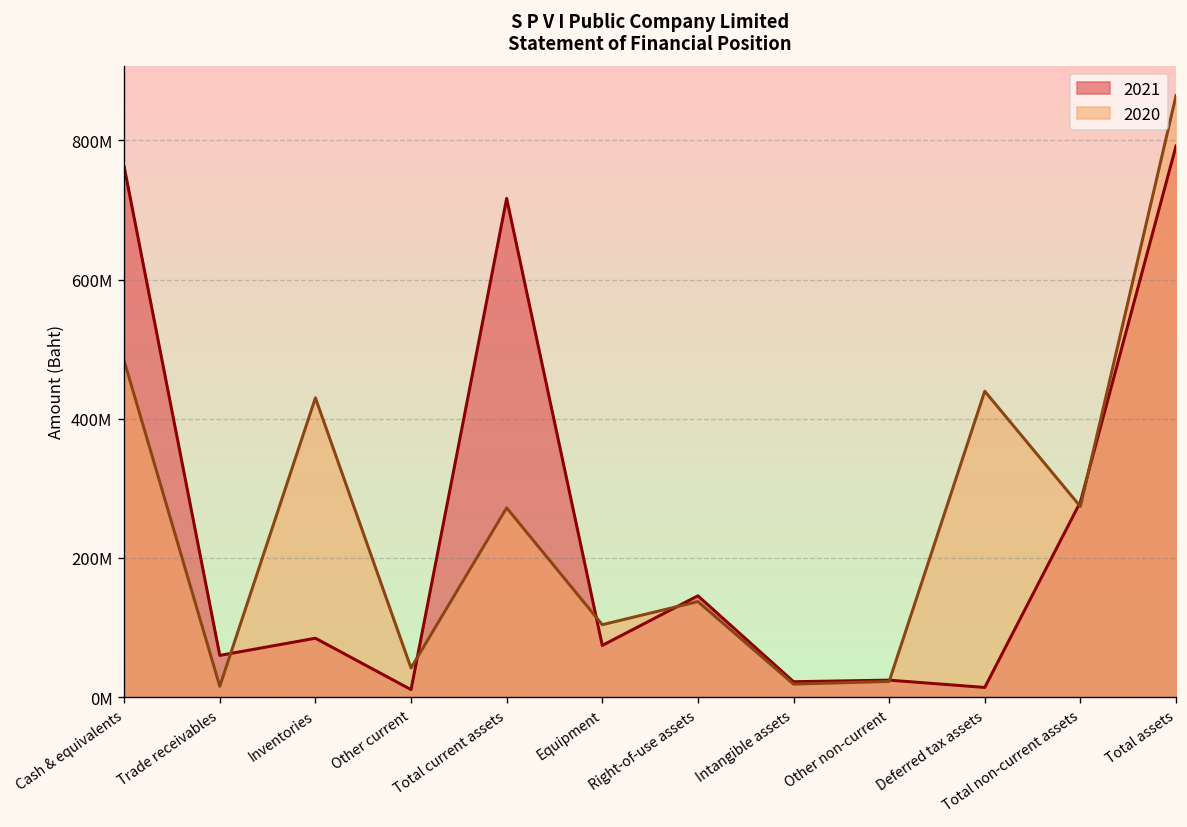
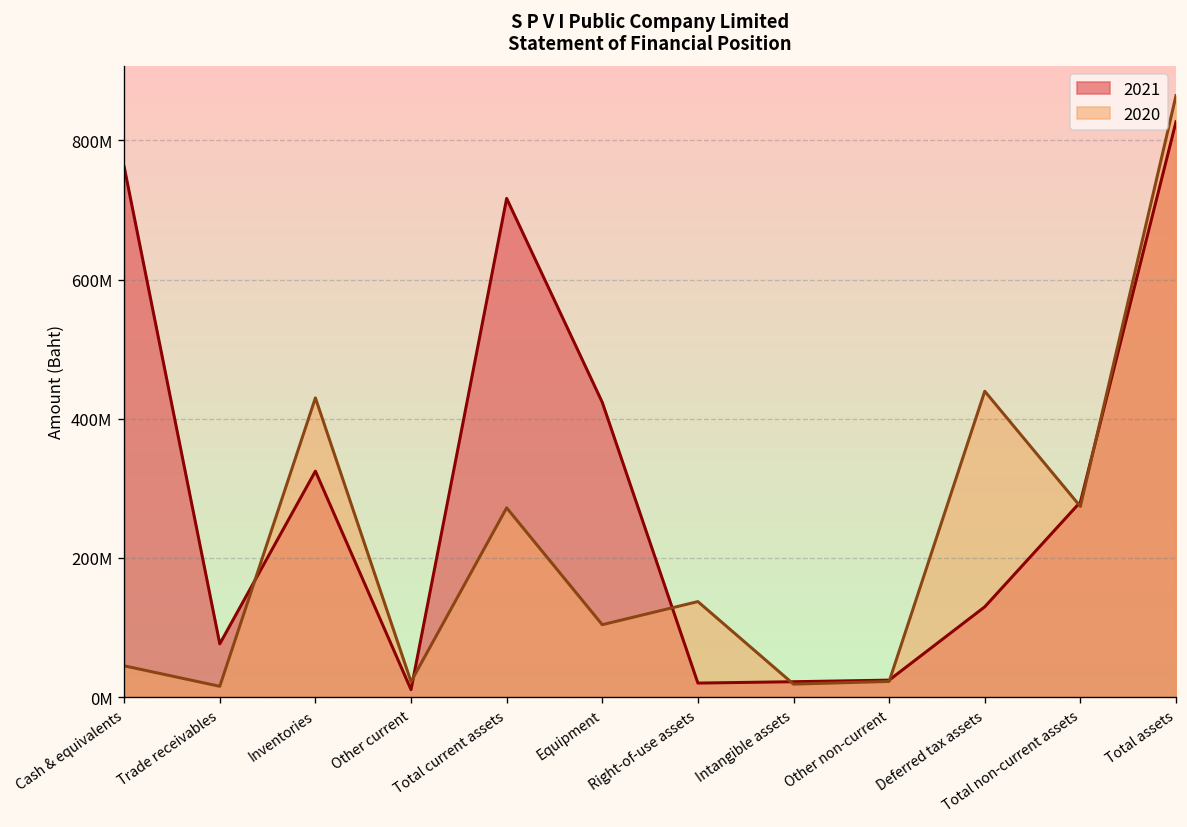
2020, Cash & equivalents: 480000000 -> 40000000
2021, Trade receivables: 60000000 -> 80000000
2021, Inventories: 80000000 -> 320000000
2020, Other current: 40000000 -> 20000000
2021, Equipment: 70000000 -> 420000000
2021, Right-of-use assets: 150000000 -> 20000000
2021, Deferred tax assets: 10000000 -> 130000000
2021, Total assets: 790000000 -> 830000000
